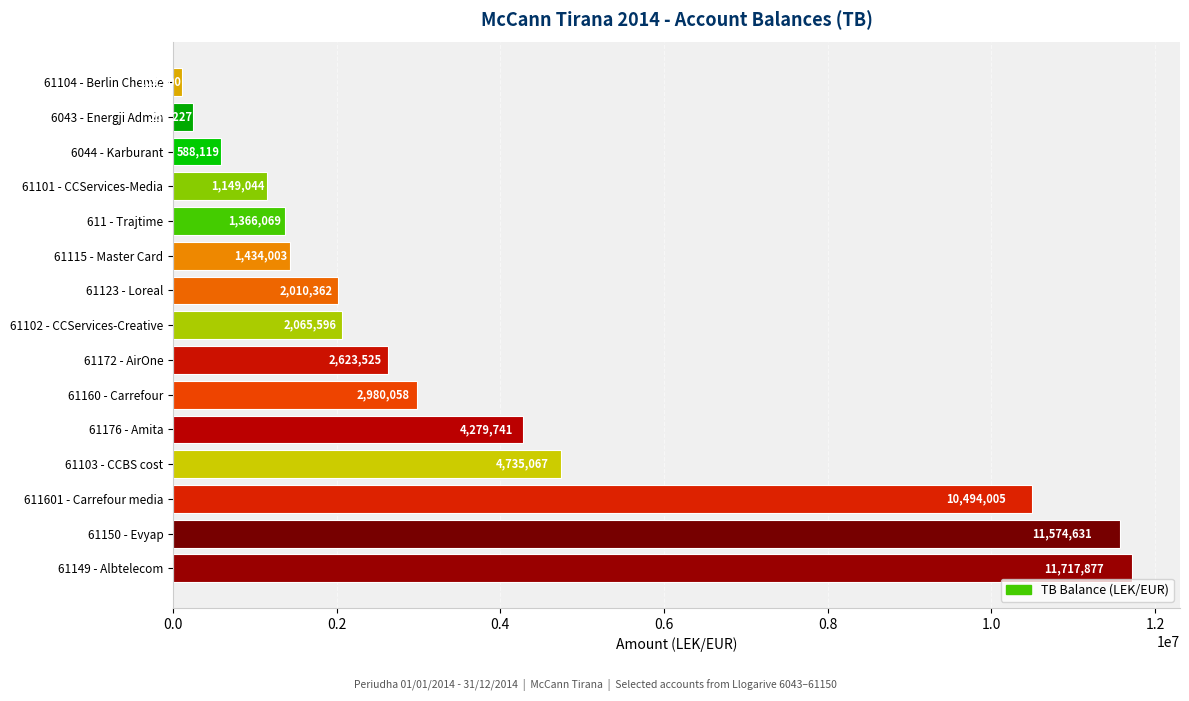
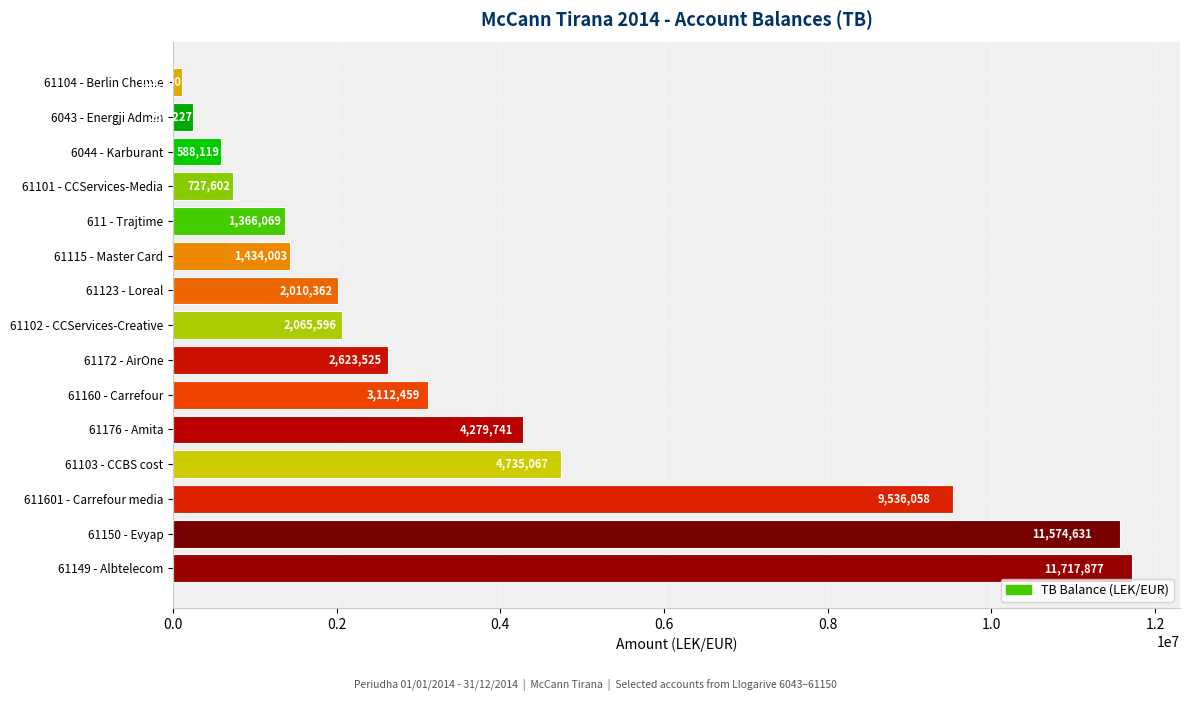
61101 - CCServices-Media: 1,149,044 -> 727,602
61160 - Carrefour: 2,980,058 -> 3,112,459
611601 - Carrefour media: 10,494,005 -> 9,536,058
